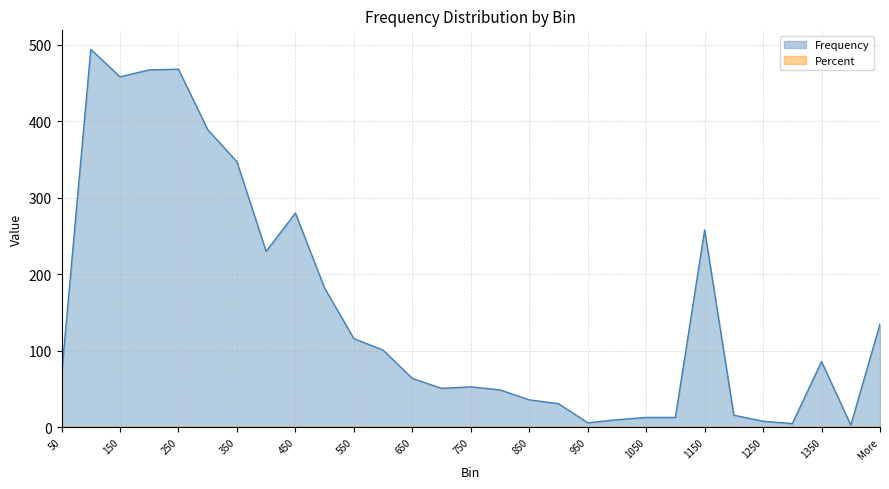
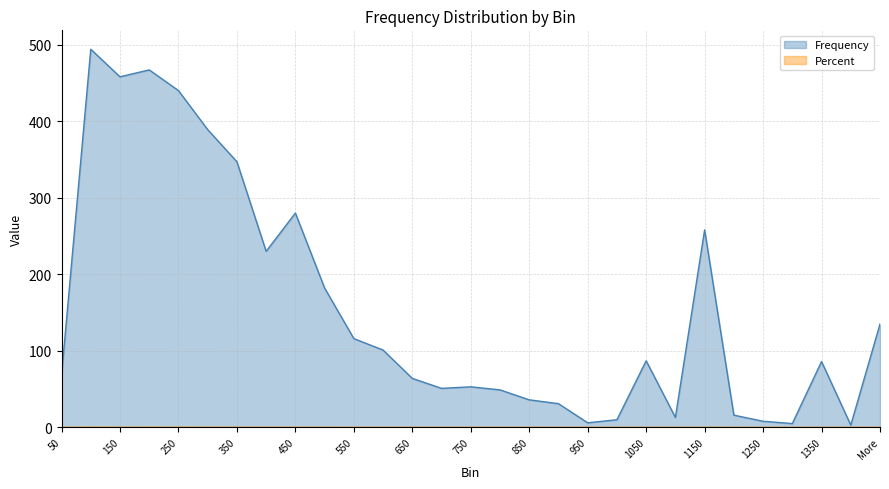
Frequency, 250: 470 -> 440
Frequency, 1050: 10 -> 90
